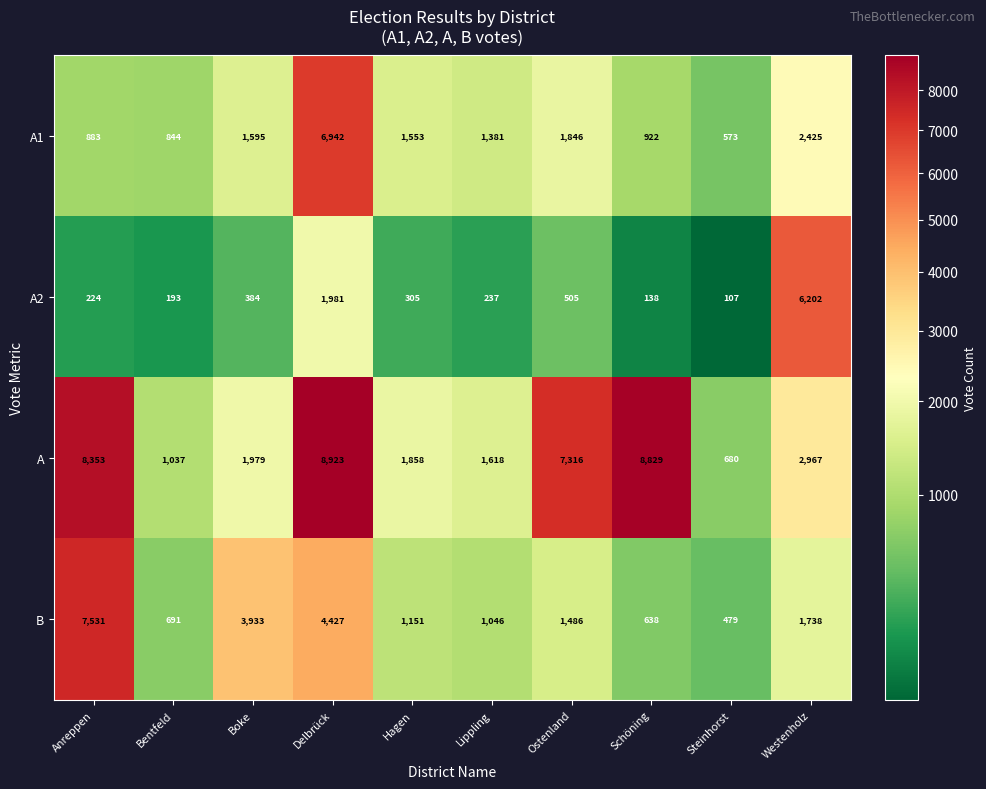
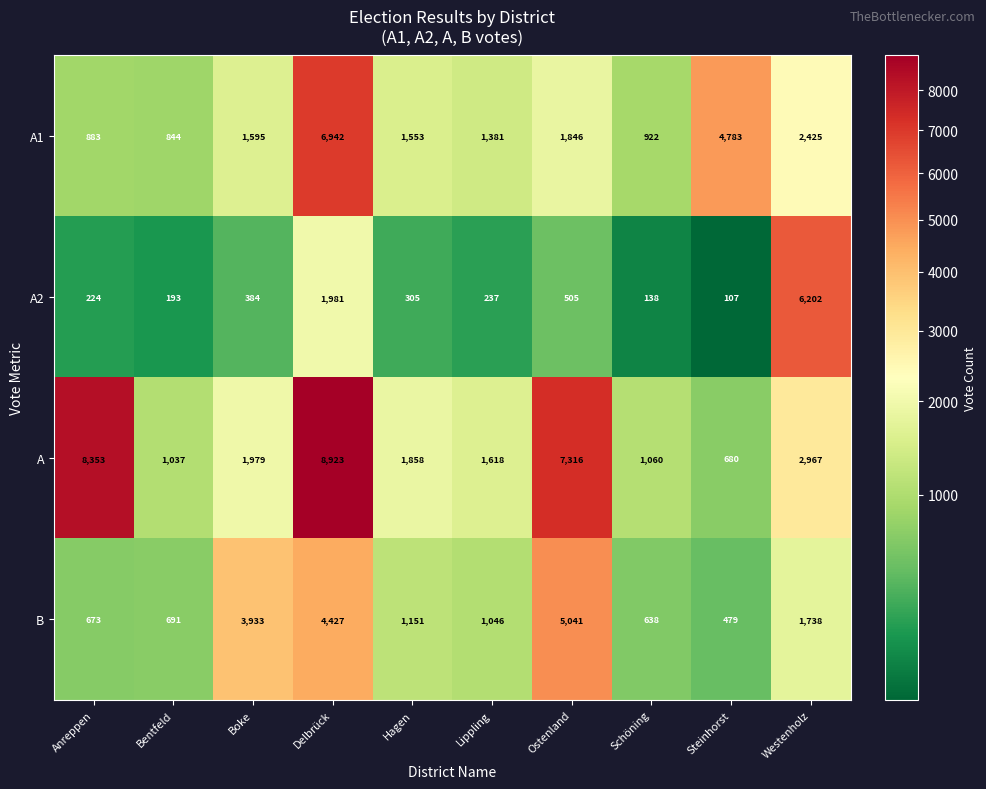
A1, Steinhorst: 573 -> 4,783
A, Schöning: 8,829 -> 1,060
B, Anreppen: 7,531 -> 673
B, Ostenland: 1,486 -> 5,041
